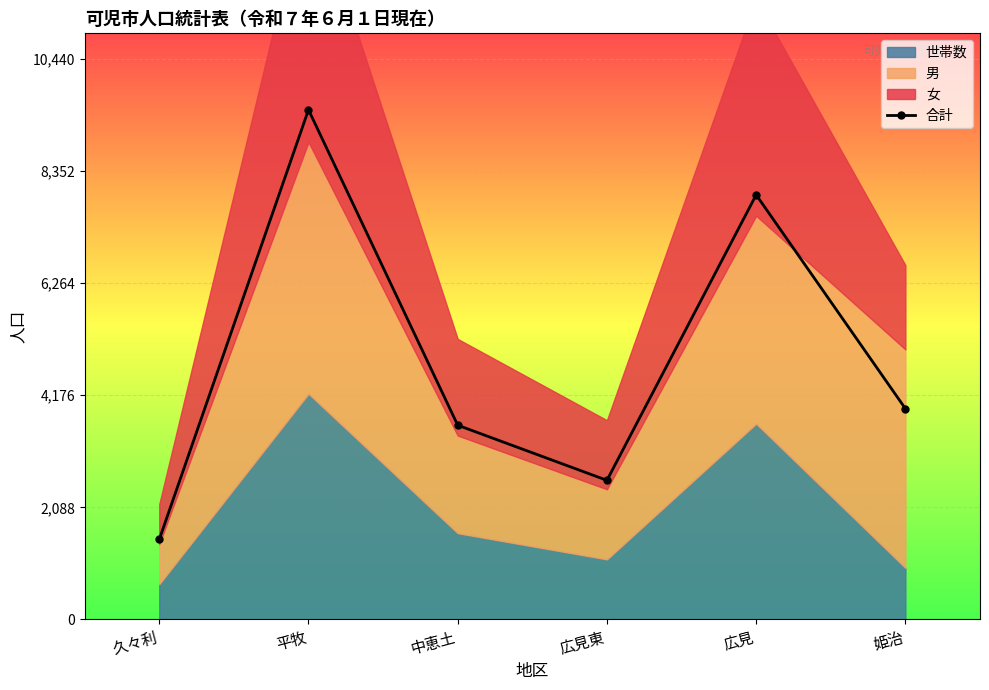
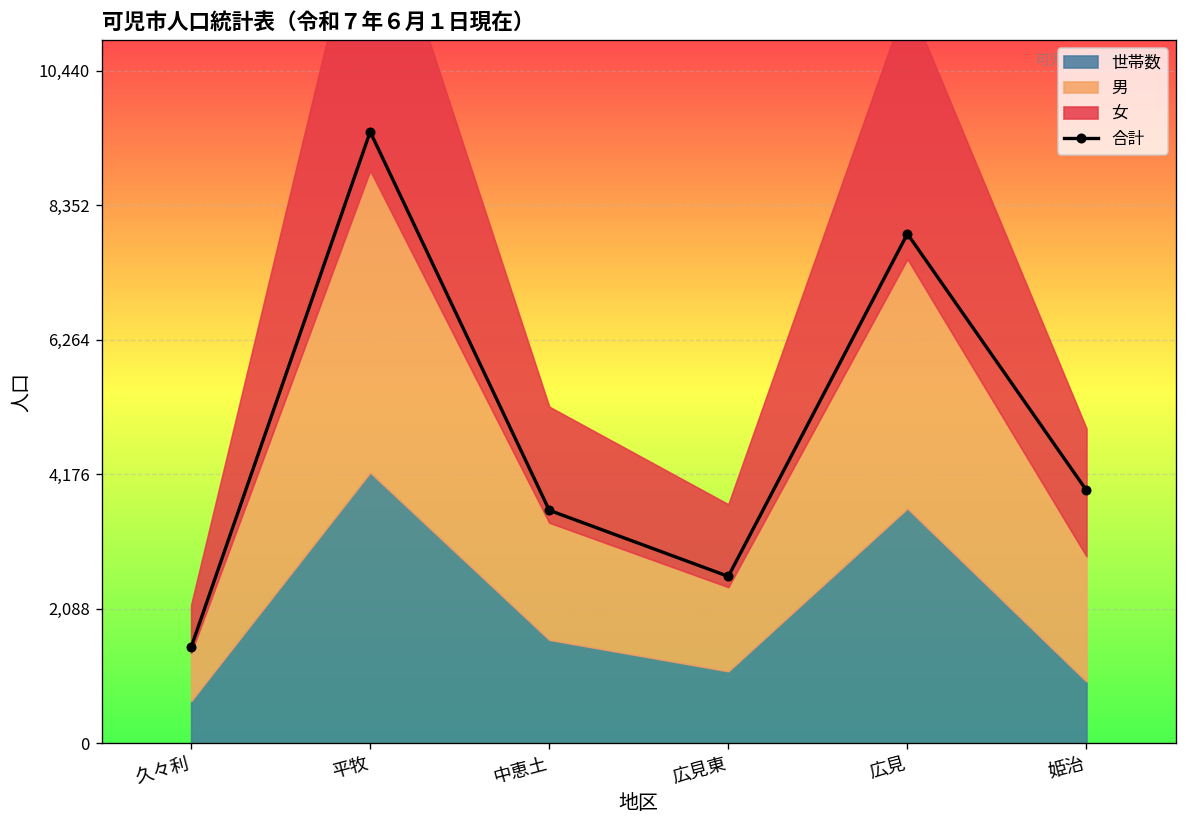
男, 姫治: 4,100 -> 1,900
女, 姫治: 1,600 -> 2,000
